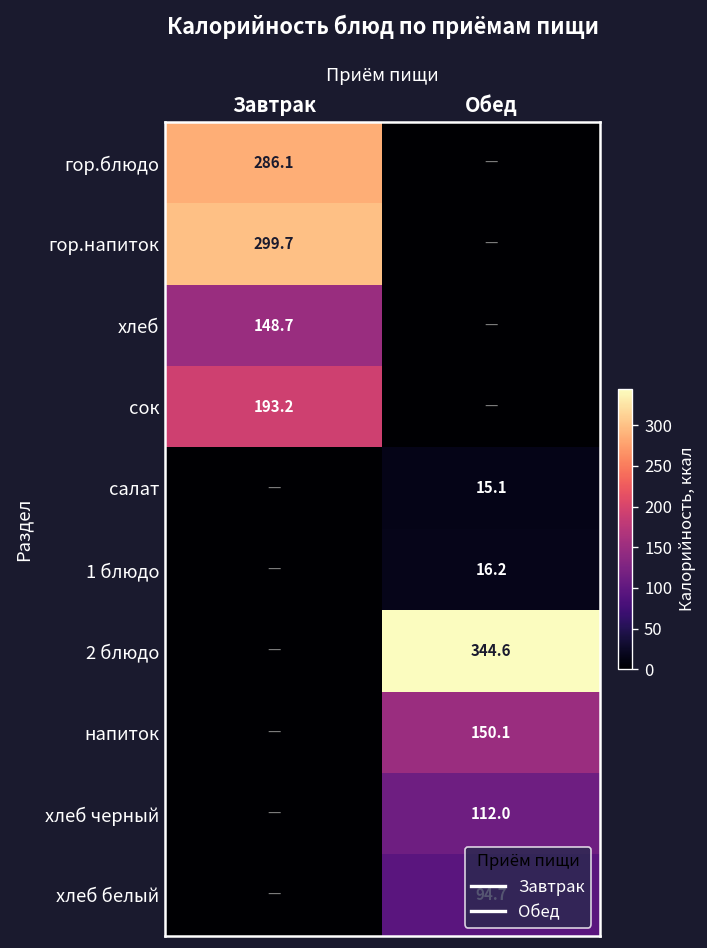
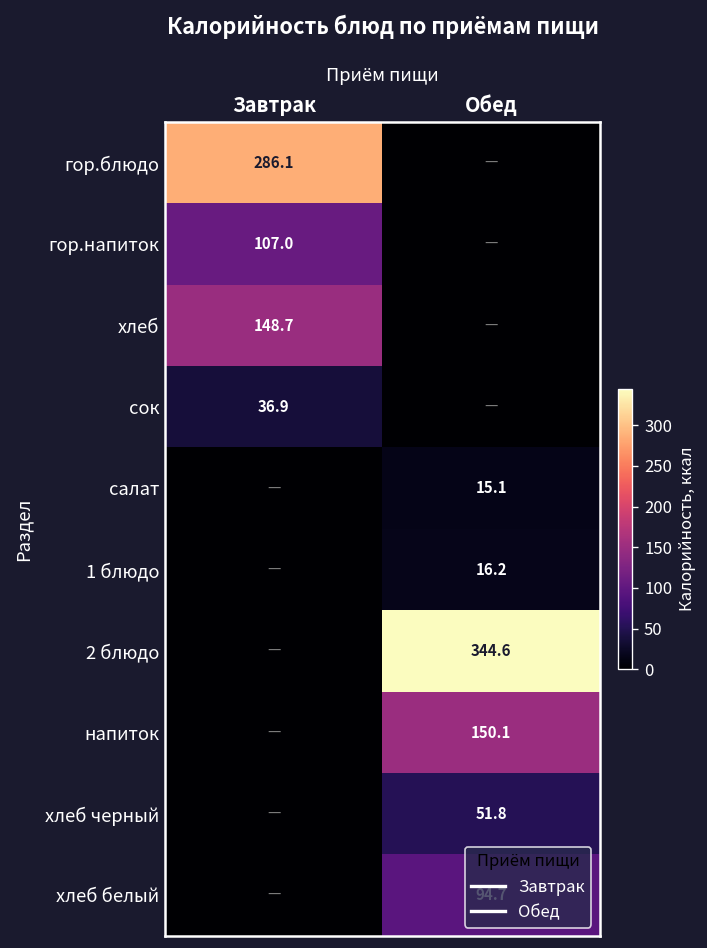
гор.напиток, Завтрак: 299.7 -> 107.0
сок, Завтрак: 193.2 -> 36.9
хлеб черный, Обед: 112.0 -> 51.8
